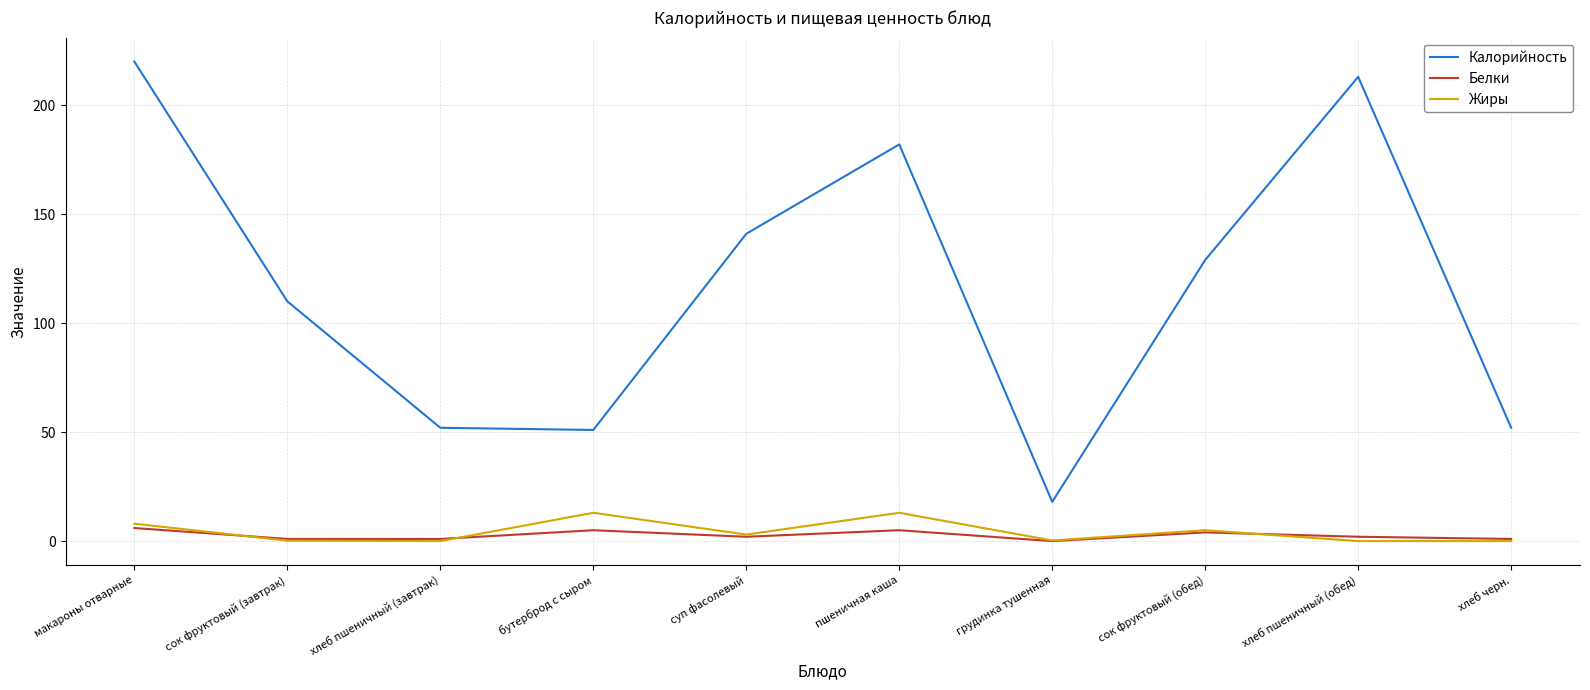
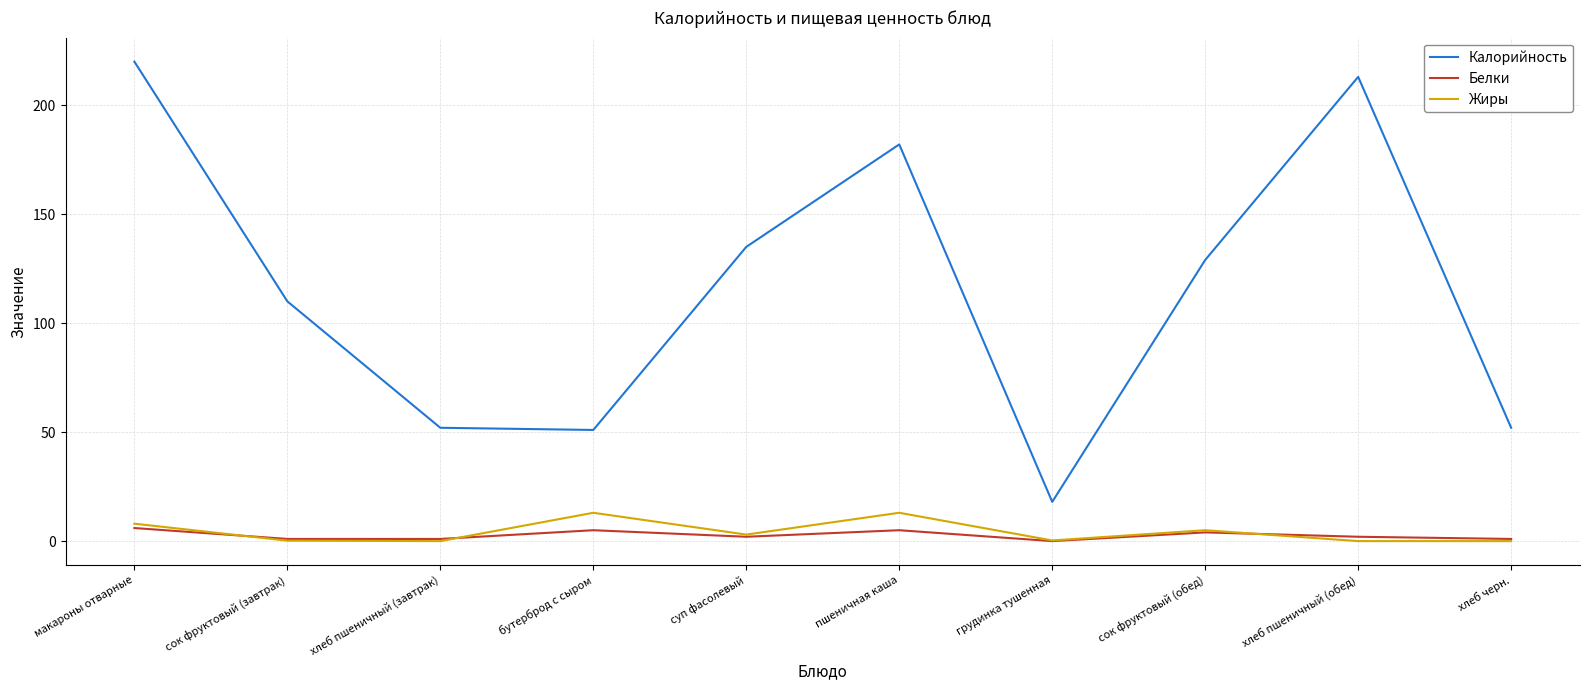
Калорийность, суп фасолевый: 141 -> 135
